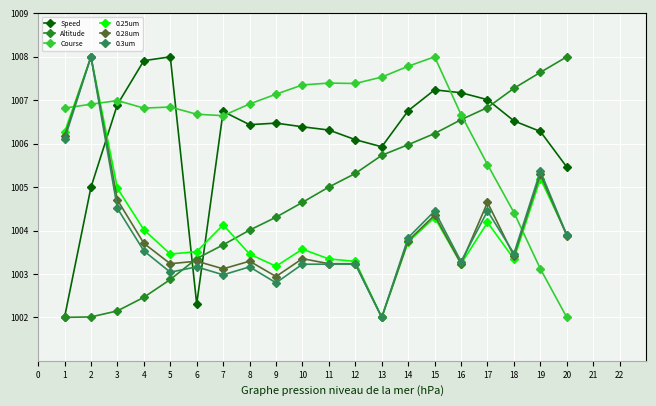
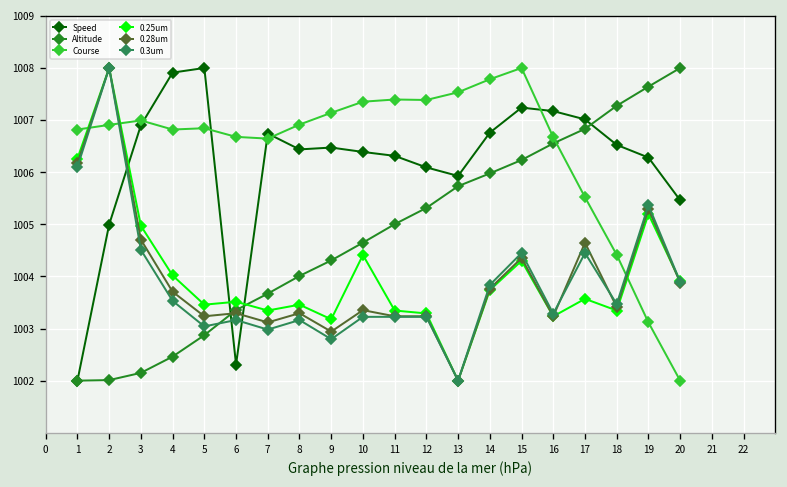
0.25um, 7: 1004.1 -> 1003.3
0.25um, 10: 1003.6 -> 1004.4
0.25um, 17: 1004.2 -> 1003.6
